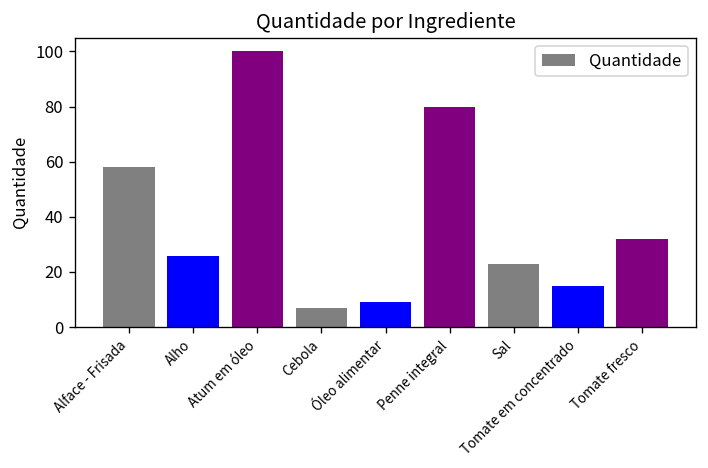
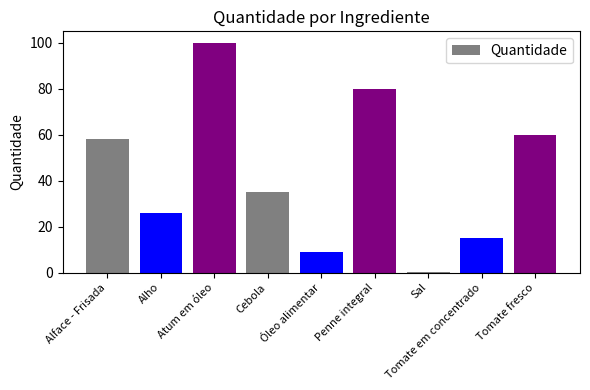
Cebola: 7 -> 35
Sal: 23 -> 0
Tomate fresco: 32 -> 60
